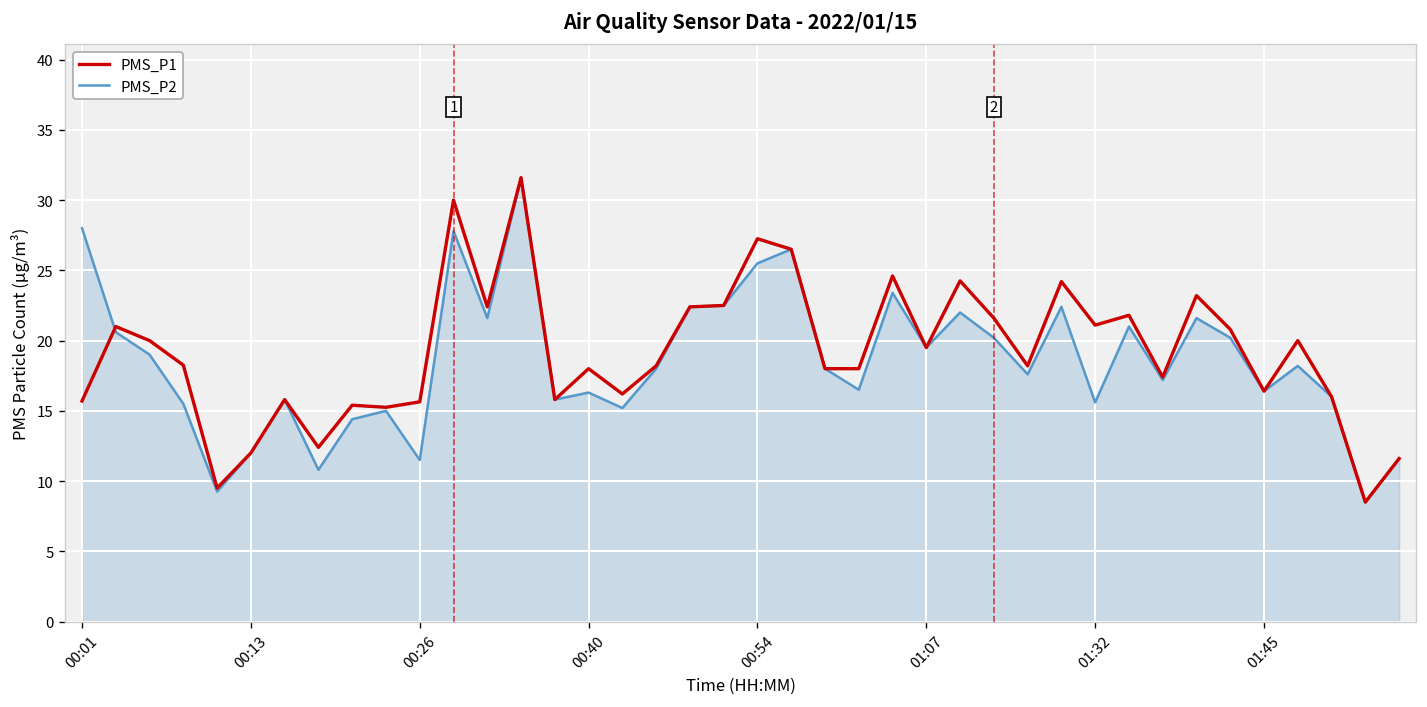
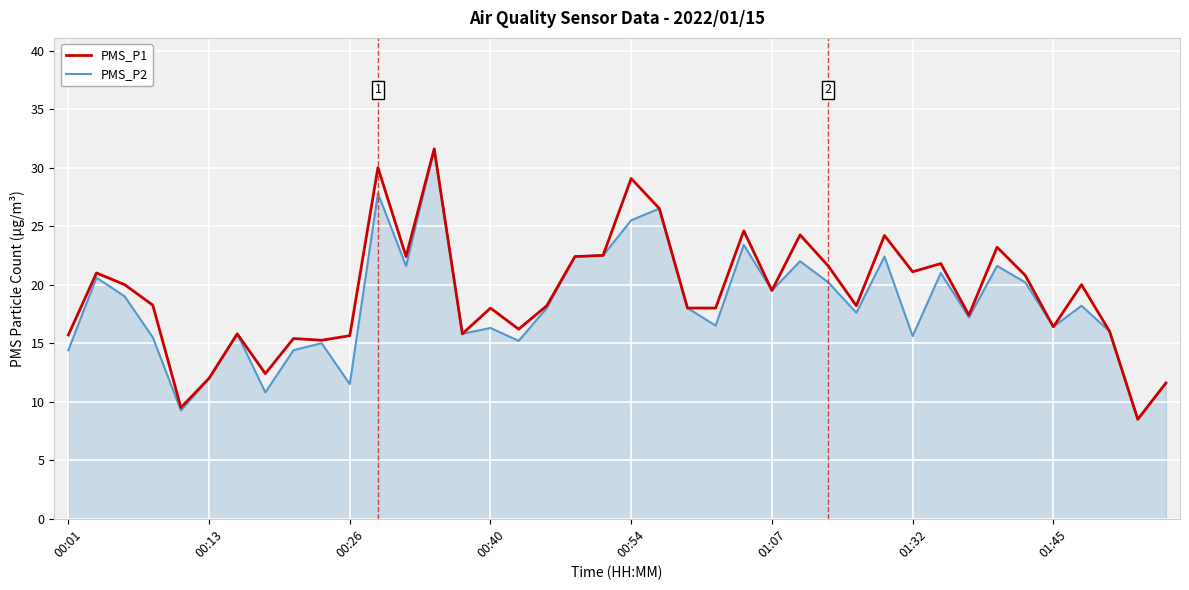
PMS_P2, 00:01: 28.0 -> 14.4
PMS_P1, 00:54: 27.3 -> 29.1
